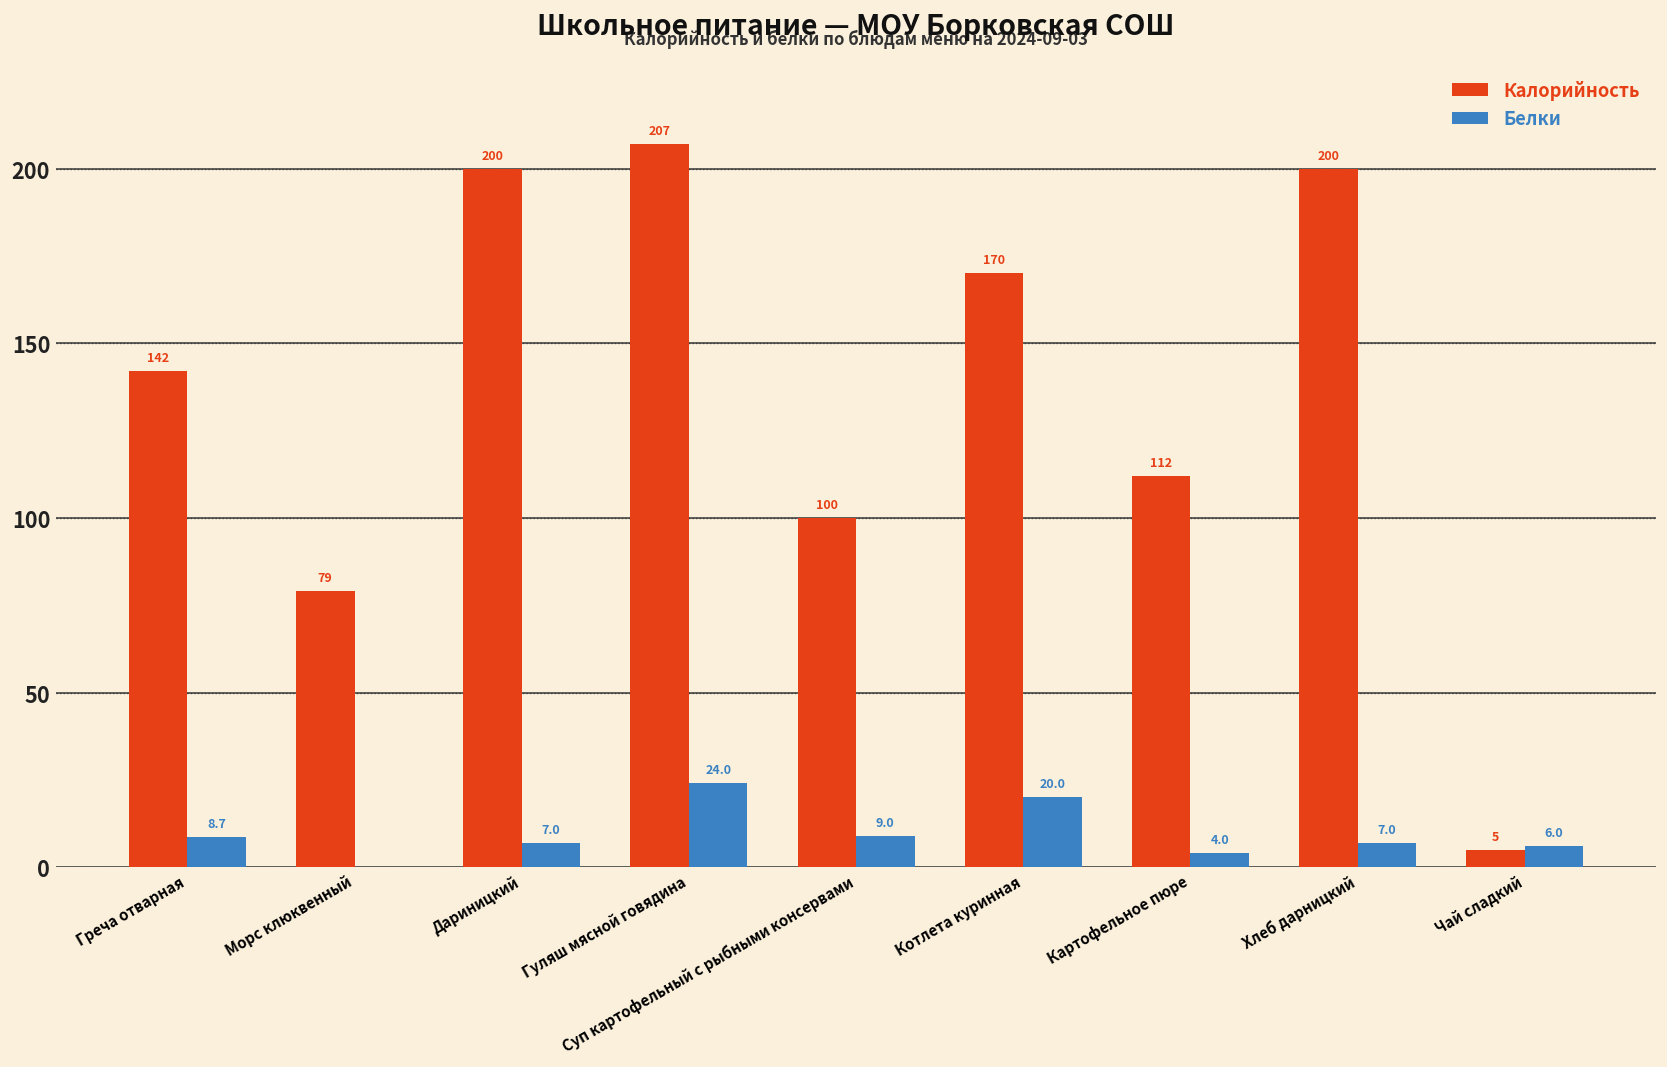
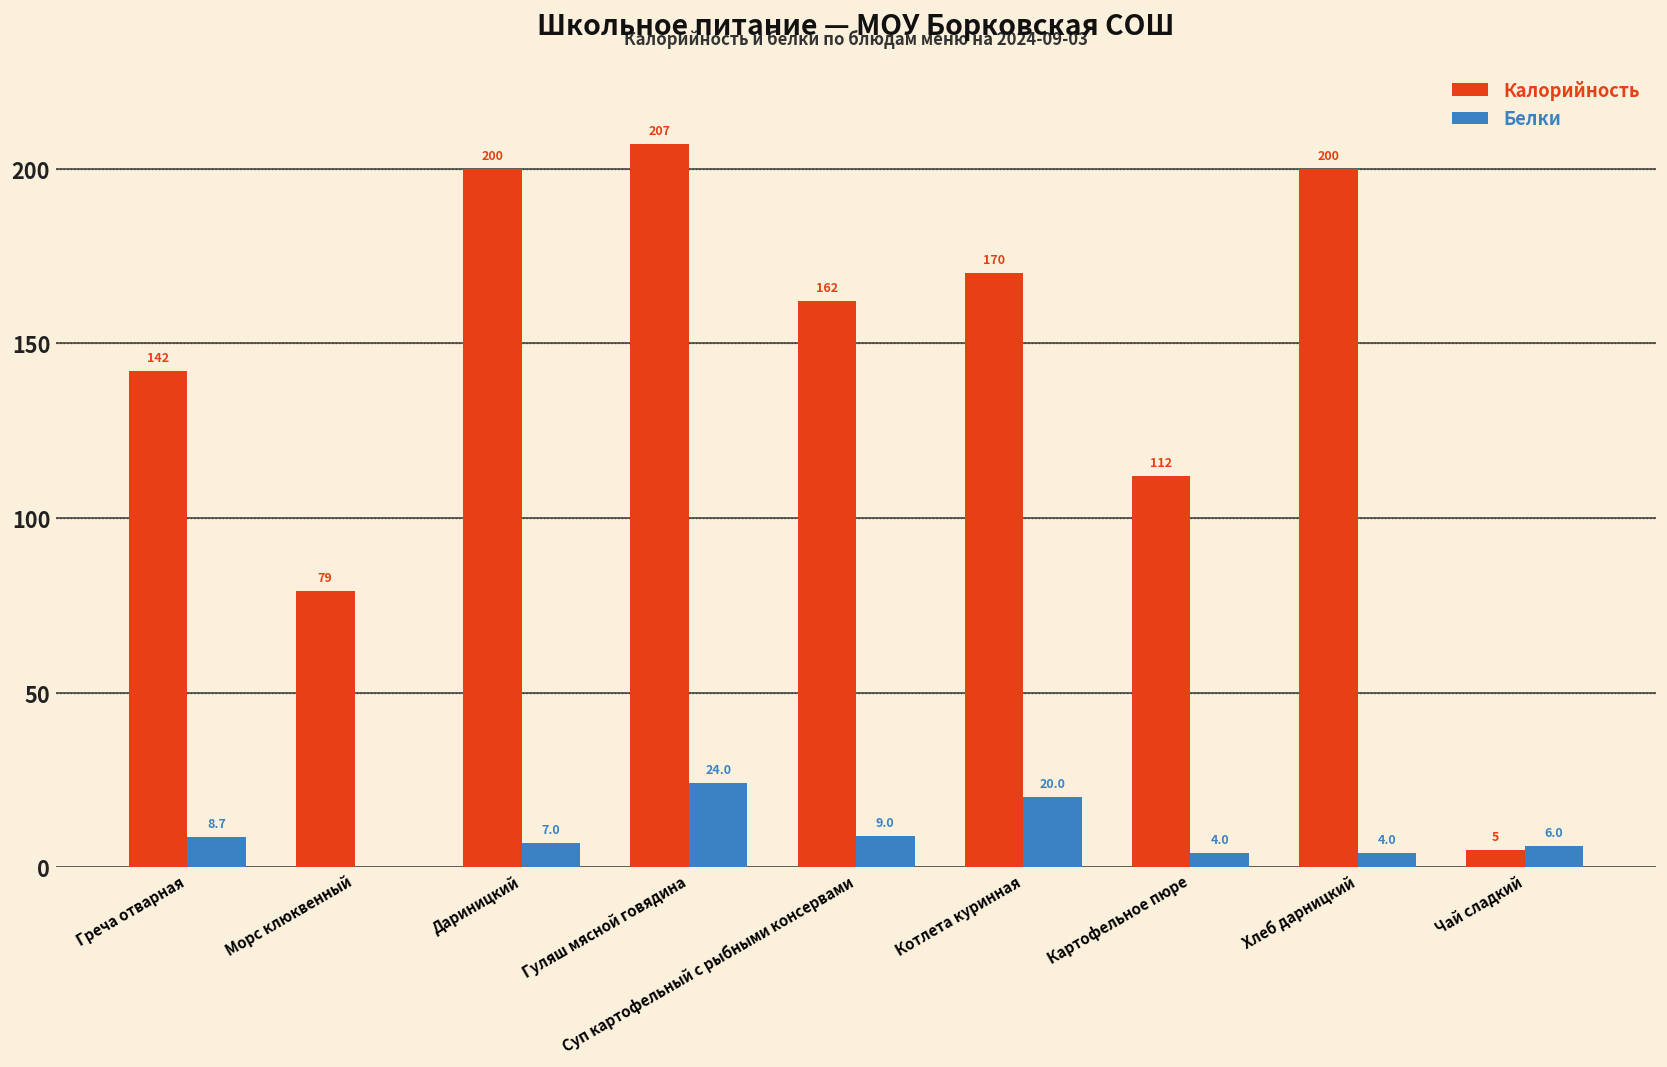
Калорийность, Суп картофельный с рыбными консервами: 100 -> 162
Белки, Хлеб дарницкий: 7.0 -> 4.0
